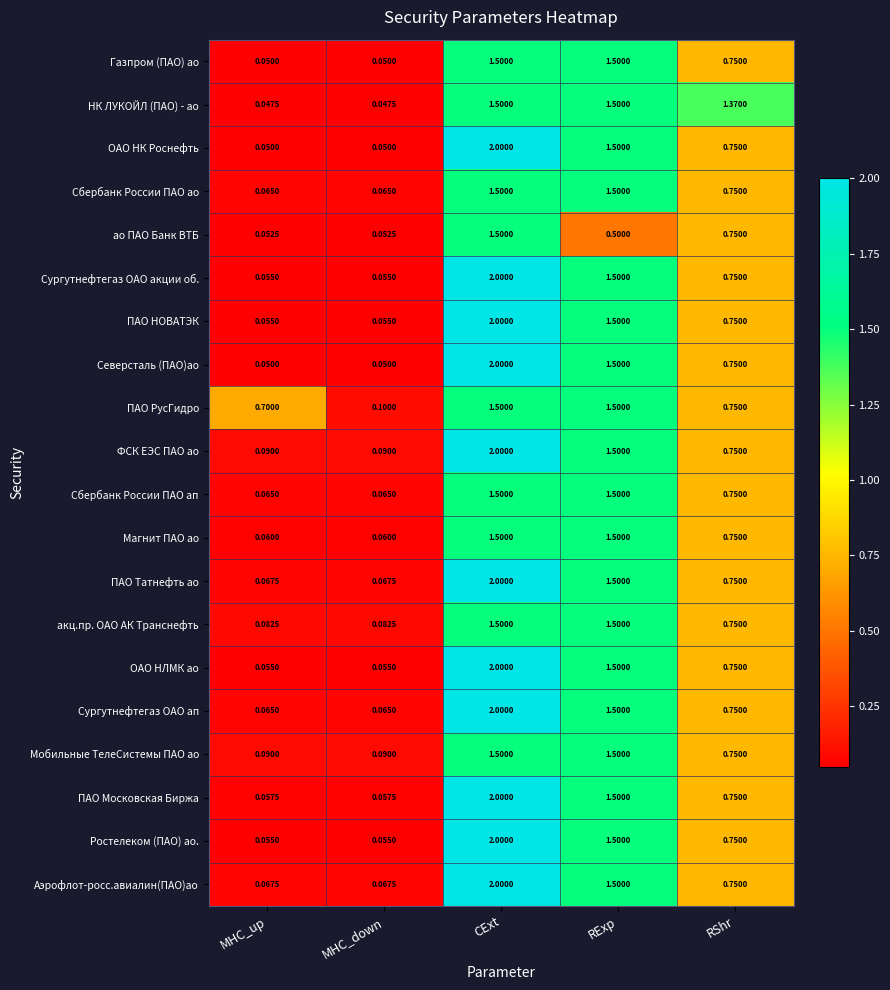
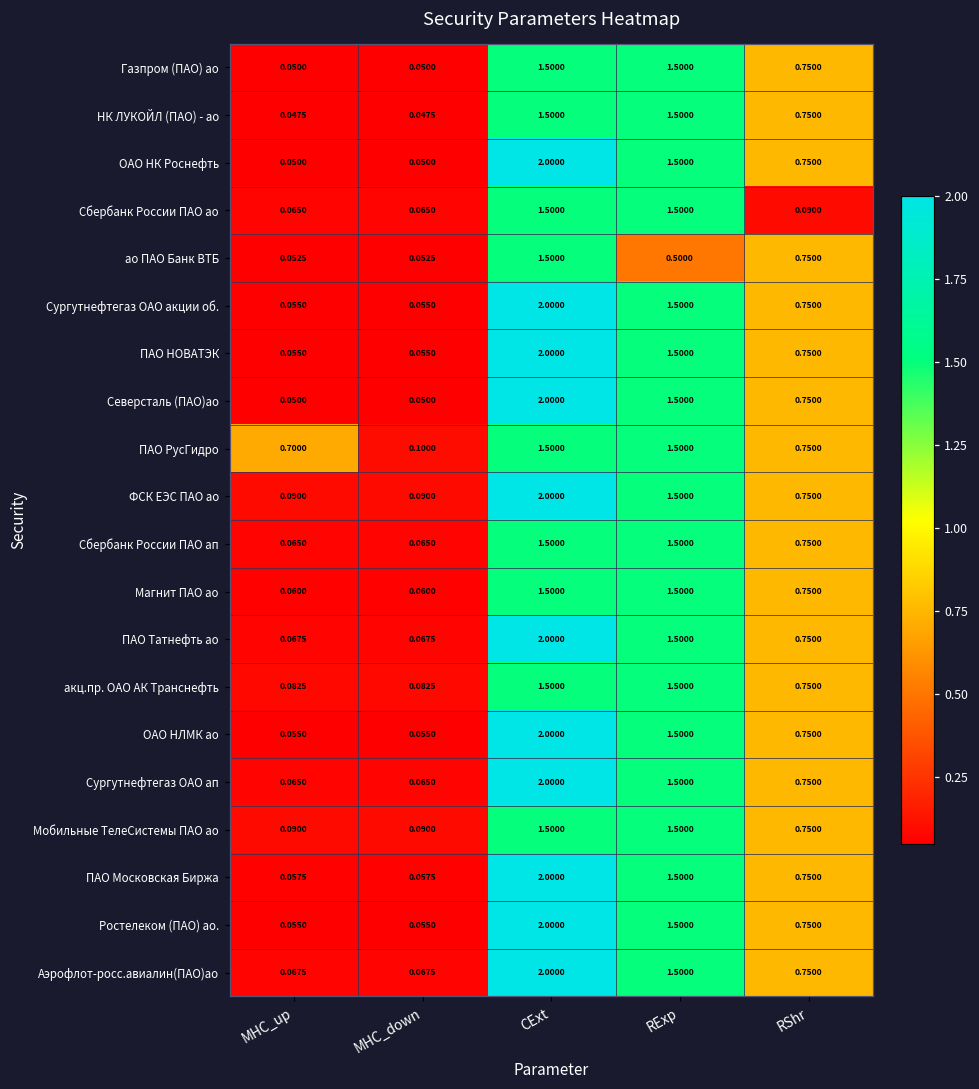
НК ЛУКОЙЛ (ПАО) - ао, RShr: 1.3700 -> 0.7500
Сбербанк России ПАО ао, RShr: 0.7500 -> 0.0900
